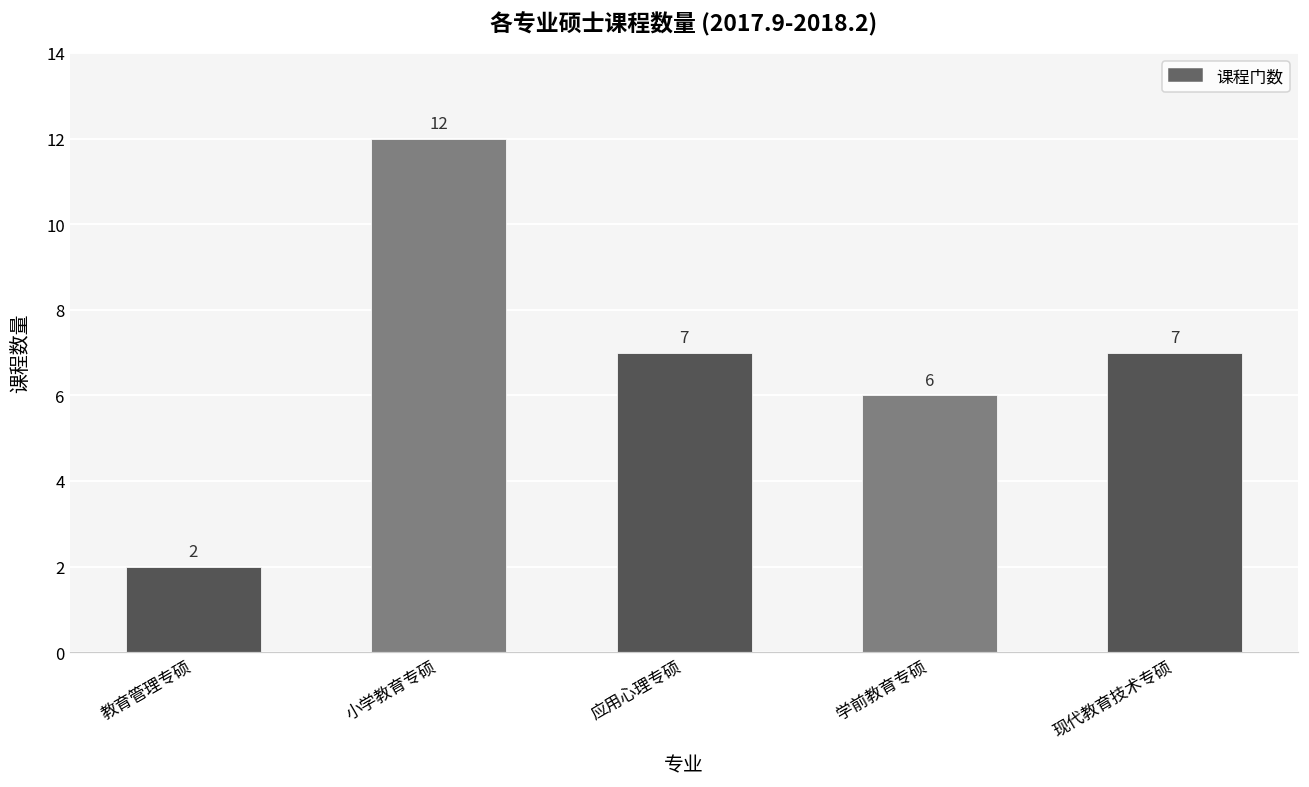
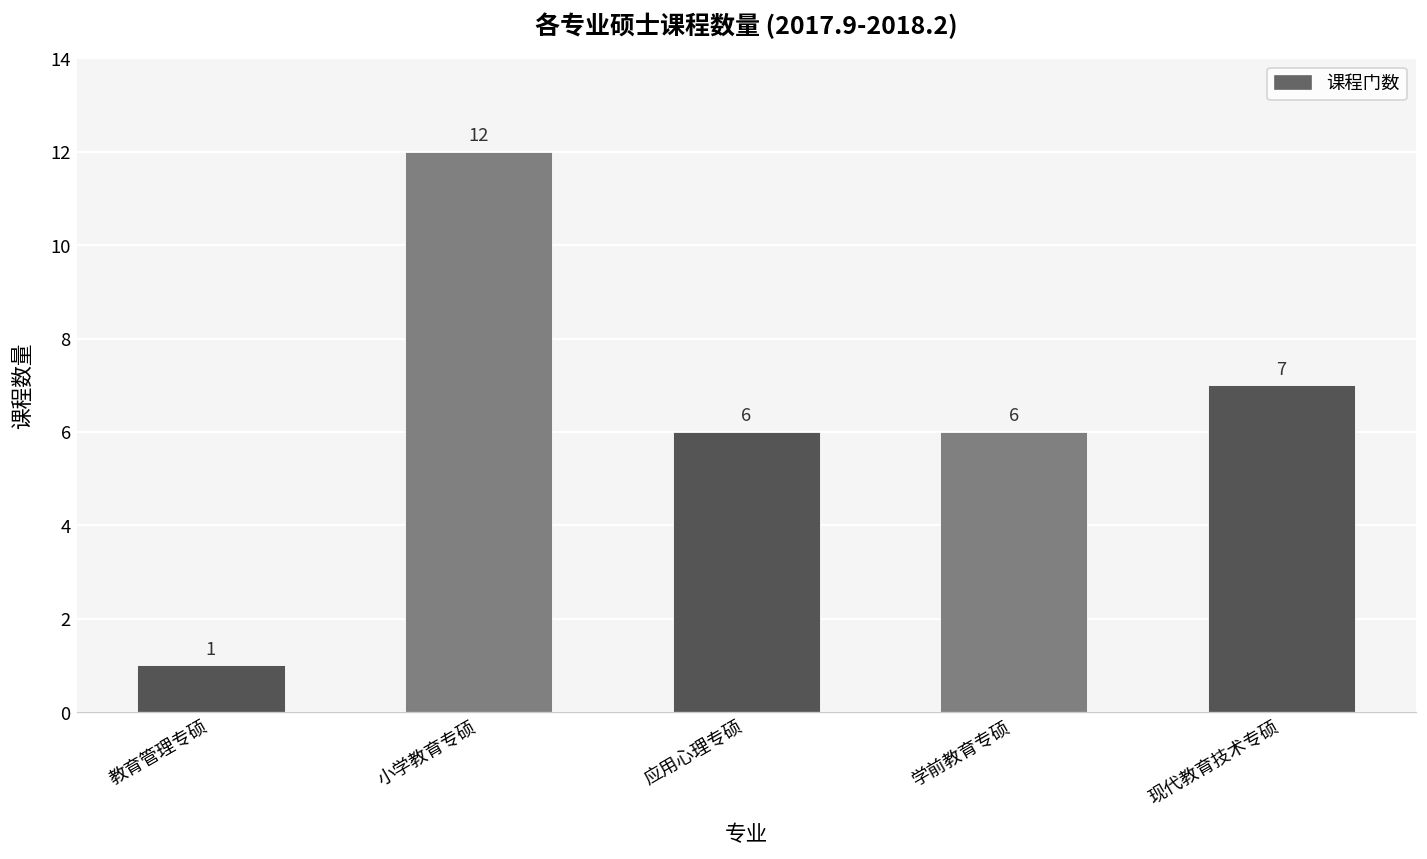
教育管理专硕: 2 -> 1
应用心理专硕: 7 -> 6
